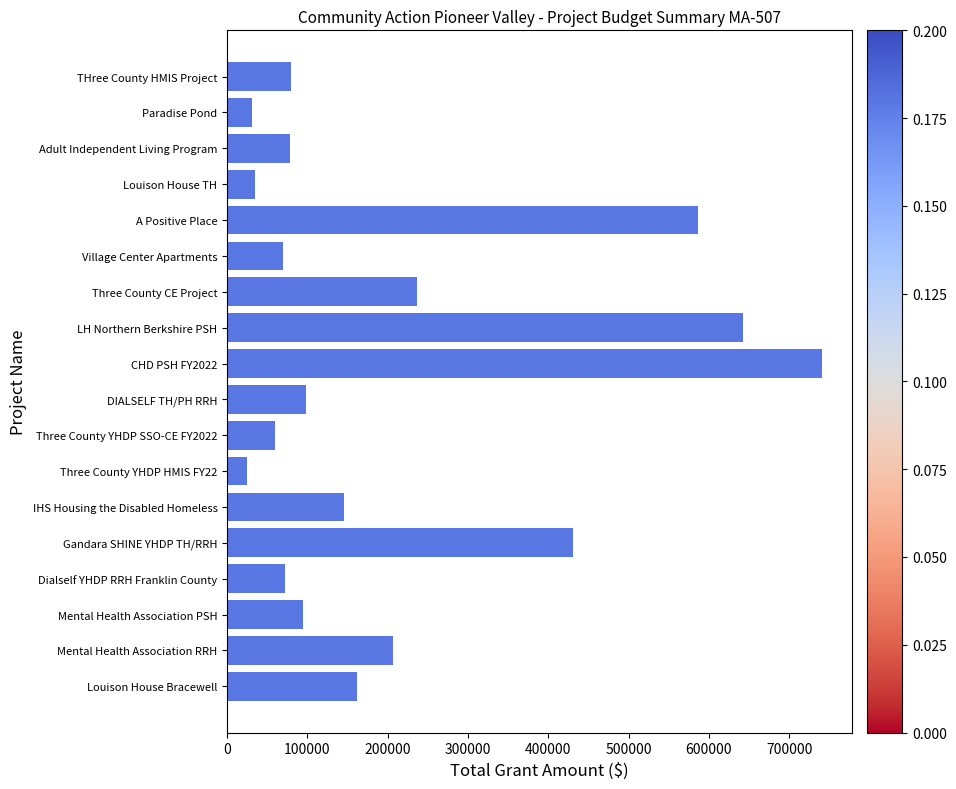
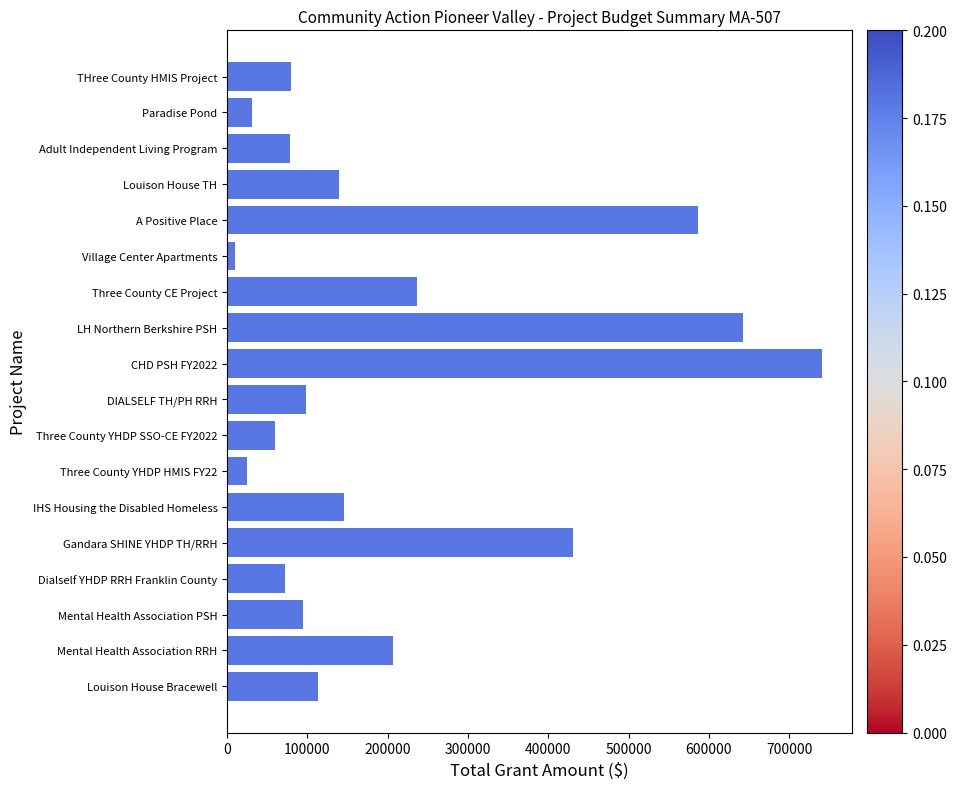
Louison House TH: 30000 -> 140000
Village Center Apartments: 70000 -> 10000
Louison House Bracewell: 160000 -> 110000
